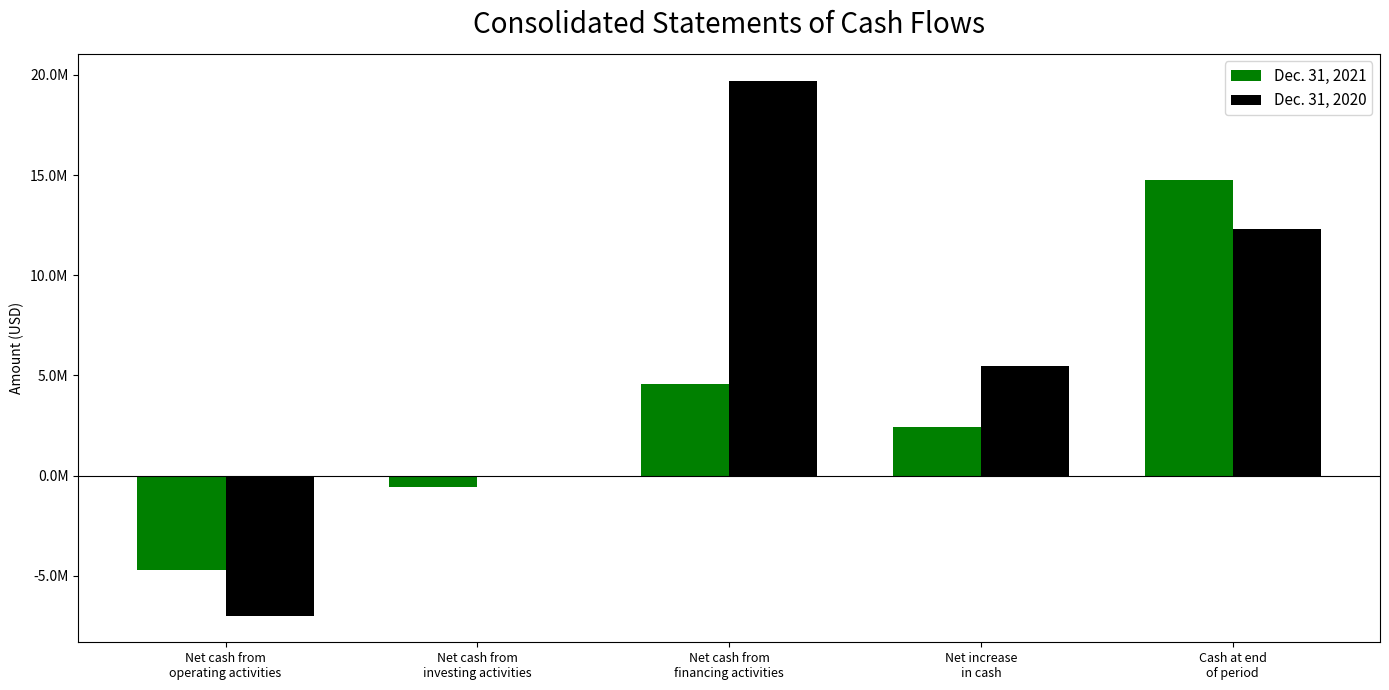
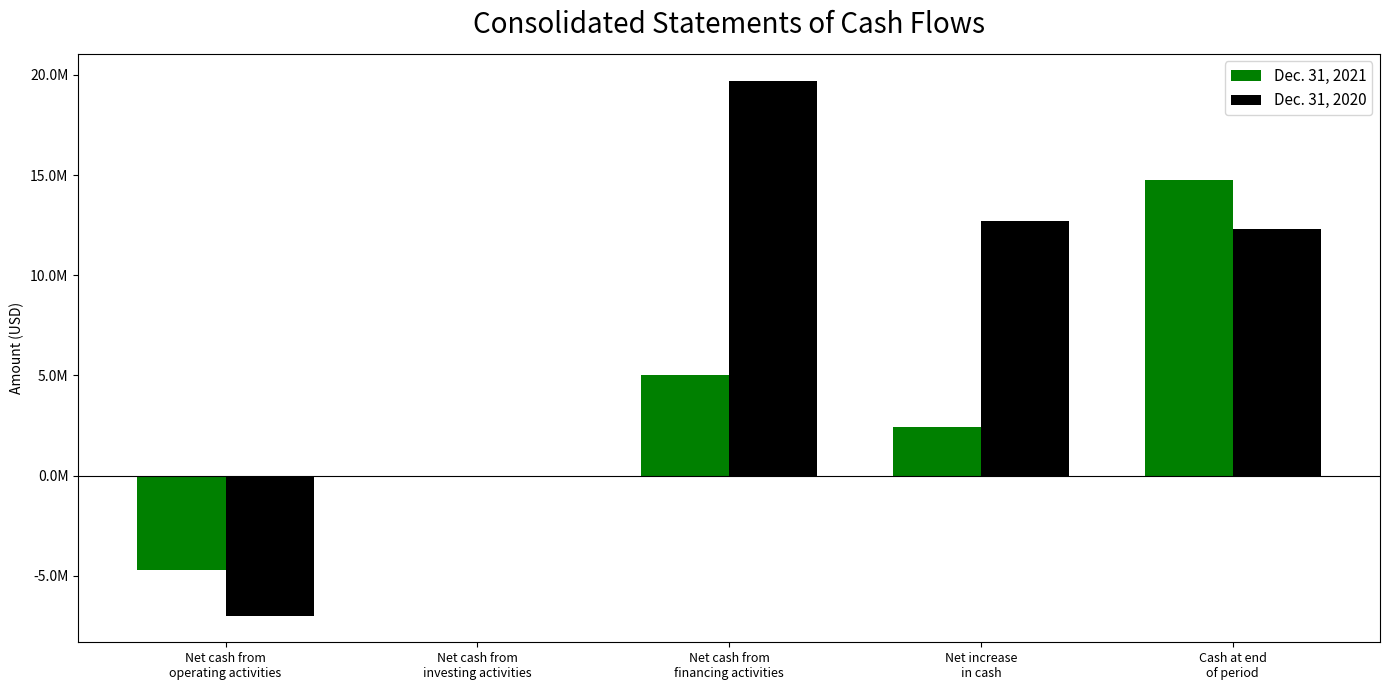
Dec. 31, 2021, Net cash from investing activities: -600000 -> 0
Dec. 31, 2021, Net cash from financing activities: 4600000 -> 5000000
Dec. 31, 2020, Net increase in cash: 5500000 -> 12700000
